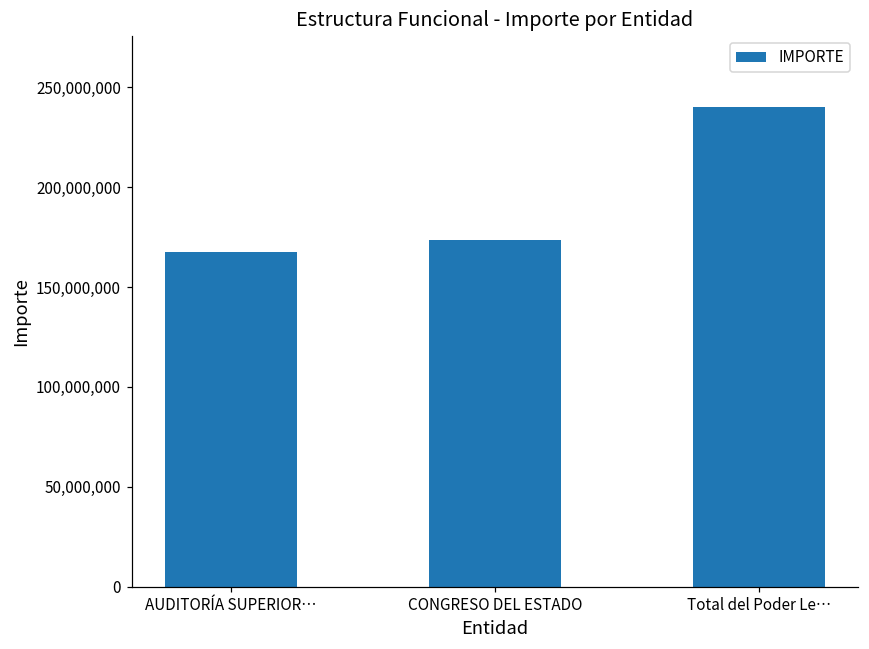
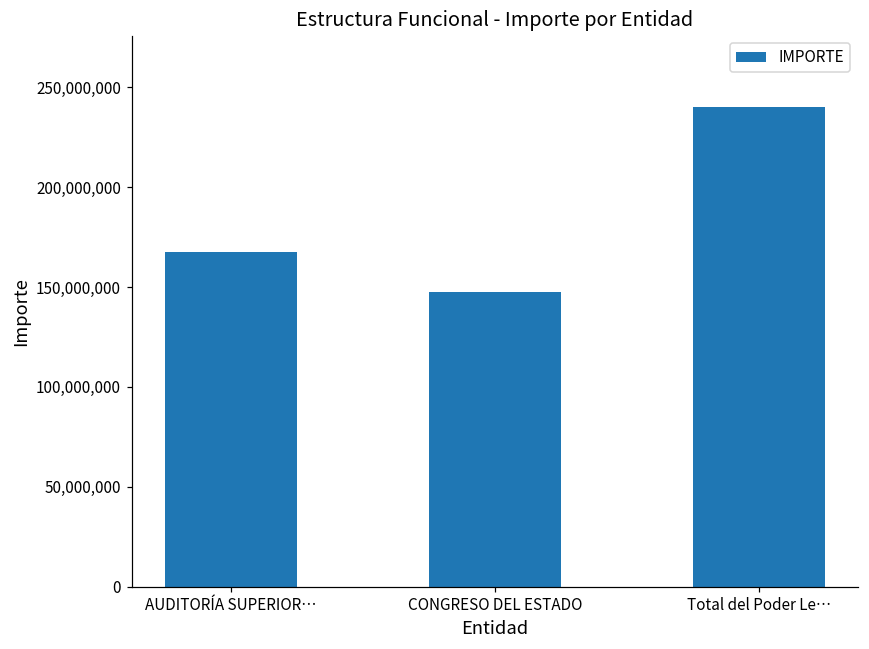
CONGRESO DEL ESTADO: 174,000,000 -> 148,000,000
